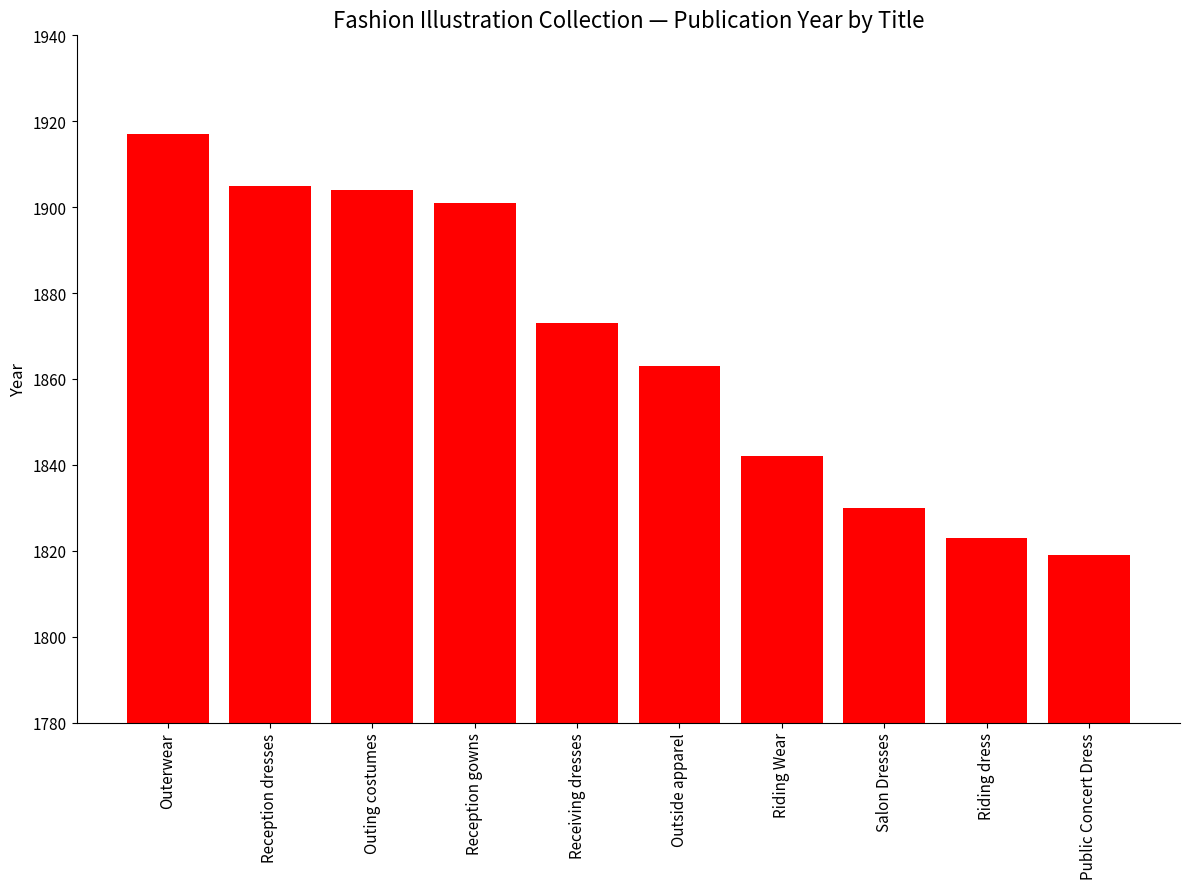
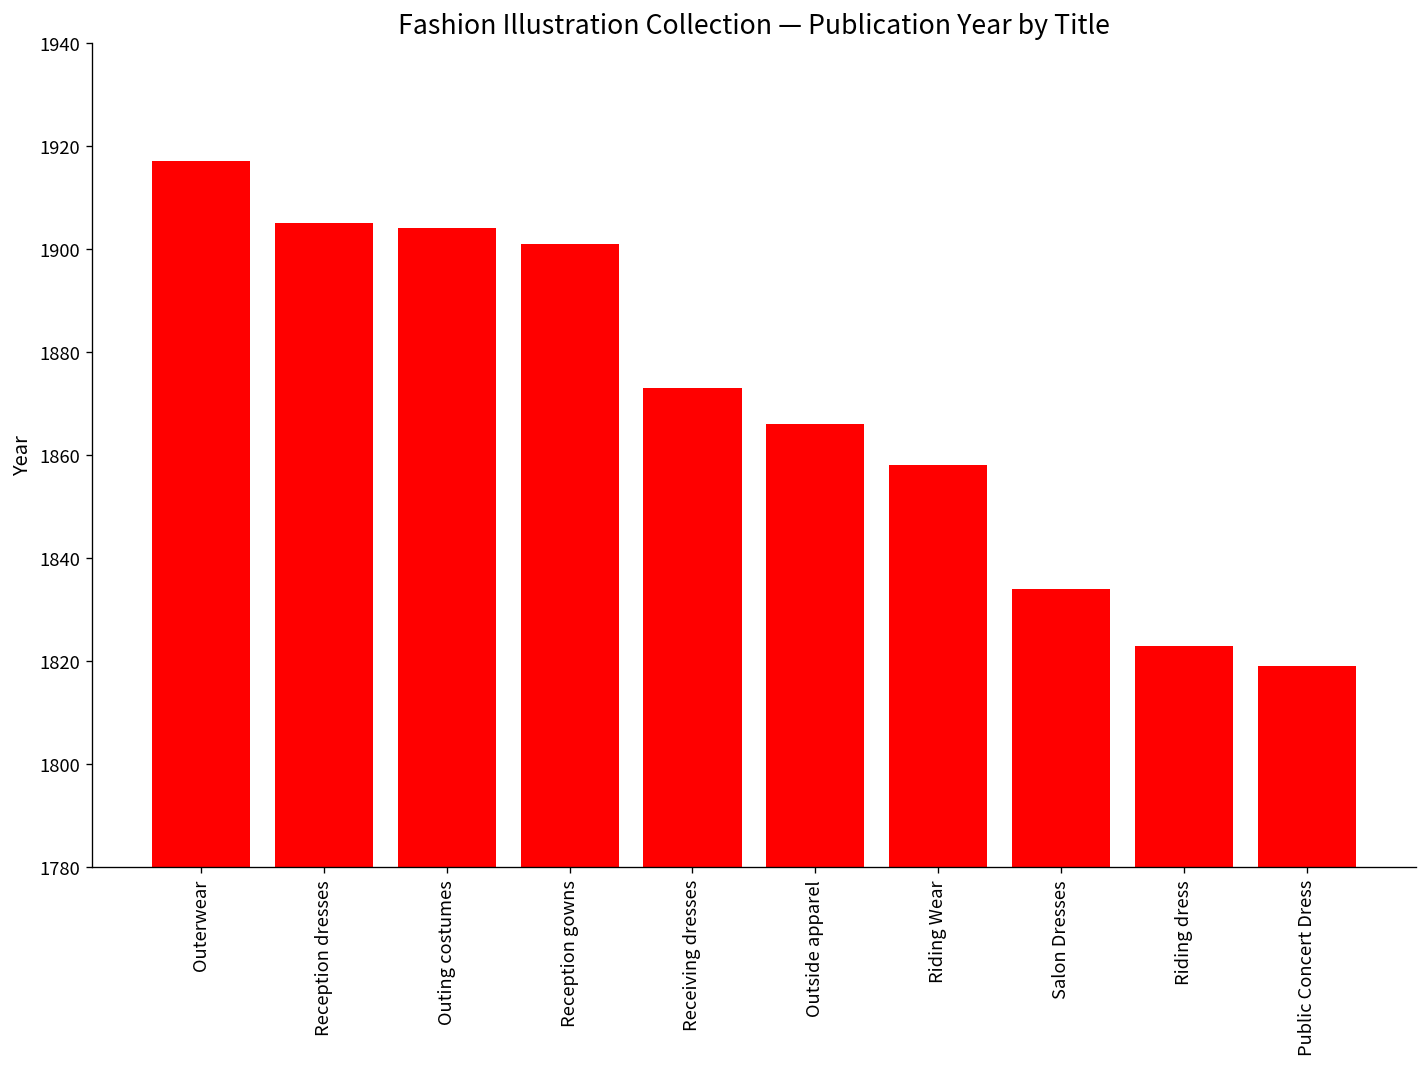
Outside apparel: 1863 -> 1866
Riding Wear: 1842 -> 1858
Salon Dresses: 1830 -> 1834
